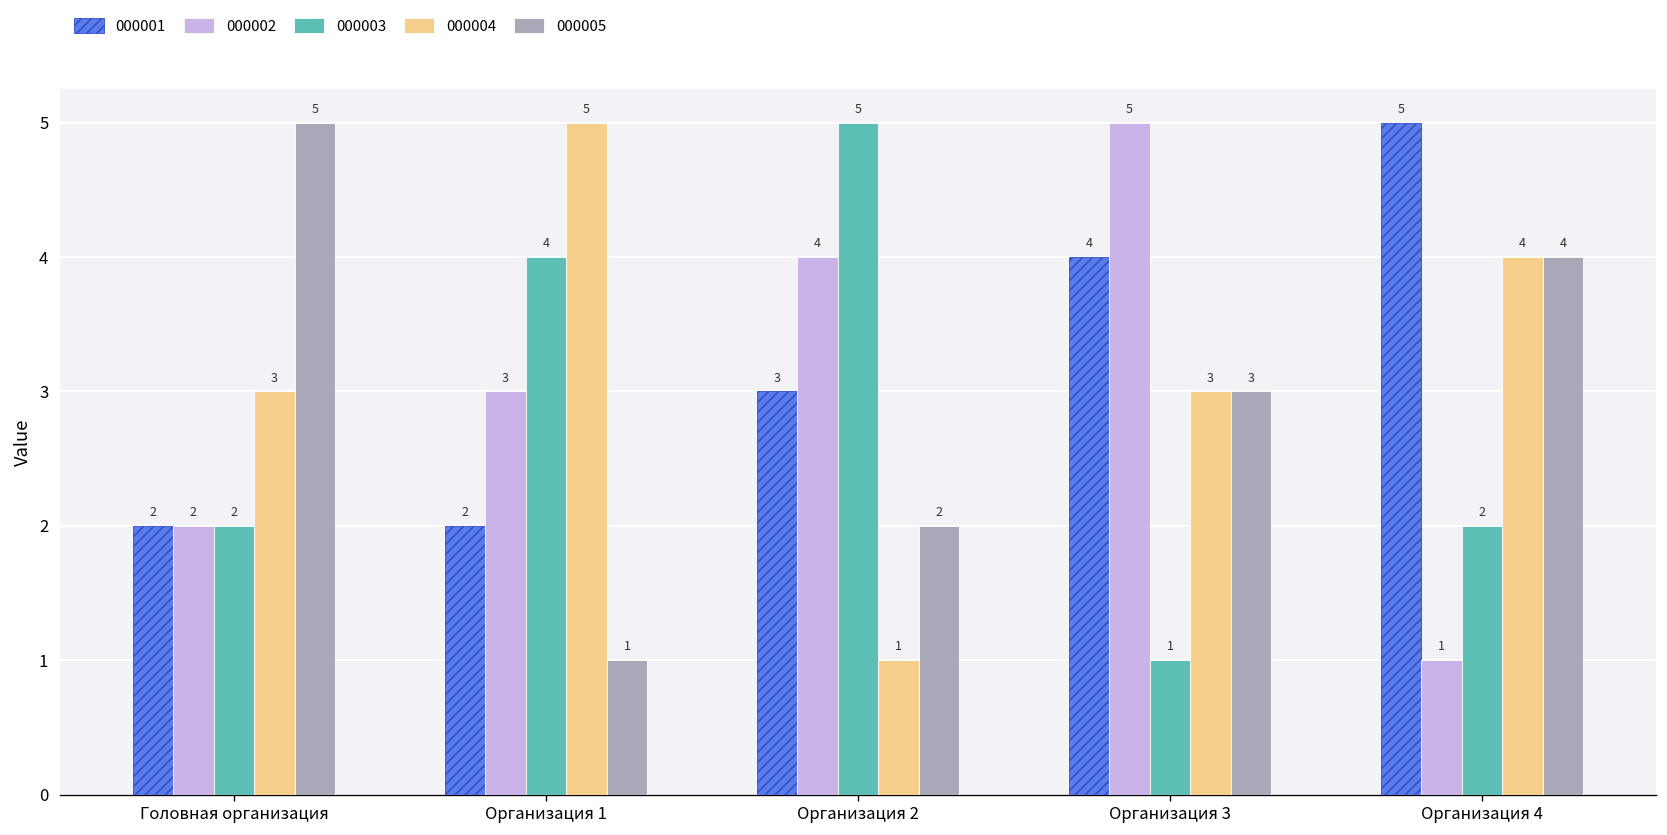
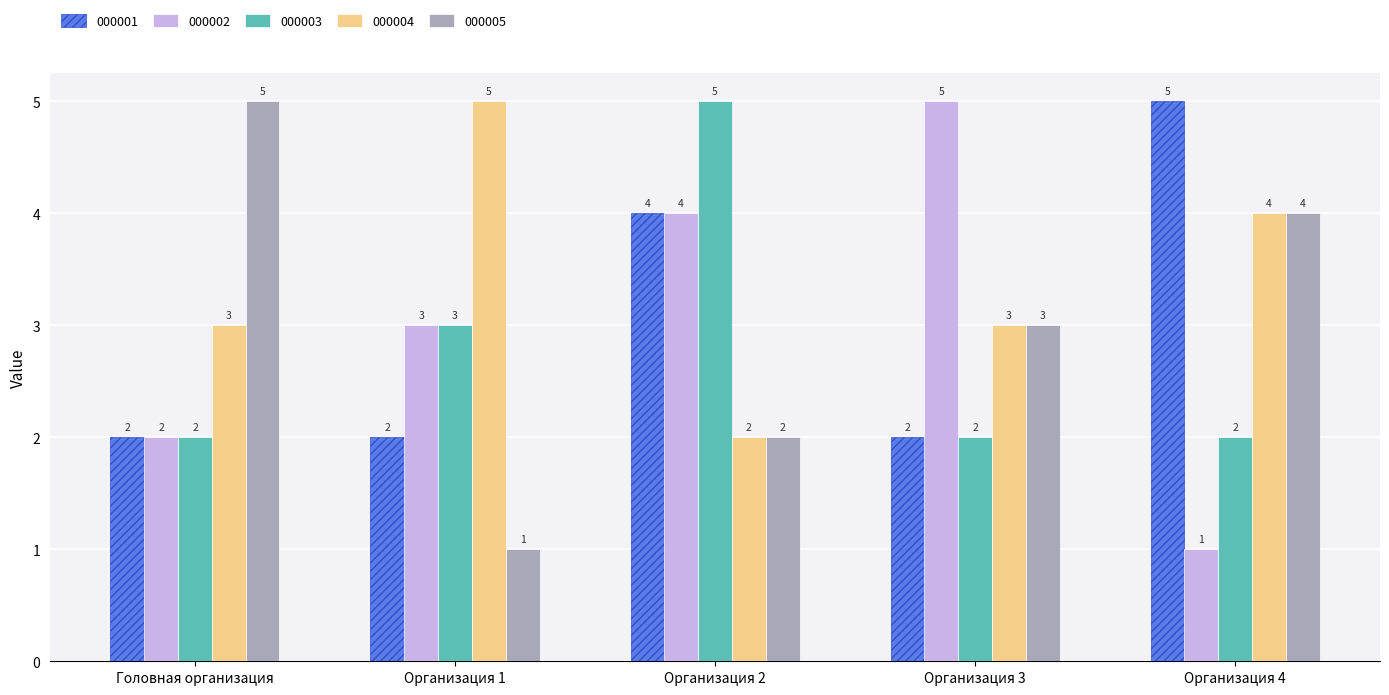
000003, Организация 1: 4 -> 3
000001, Организация 2: 3 -> 4
000004, Организация 2: 1 -> 2
000001, Организация 3: 4 -> 2
000003, Организация 3: 1 -> 2
